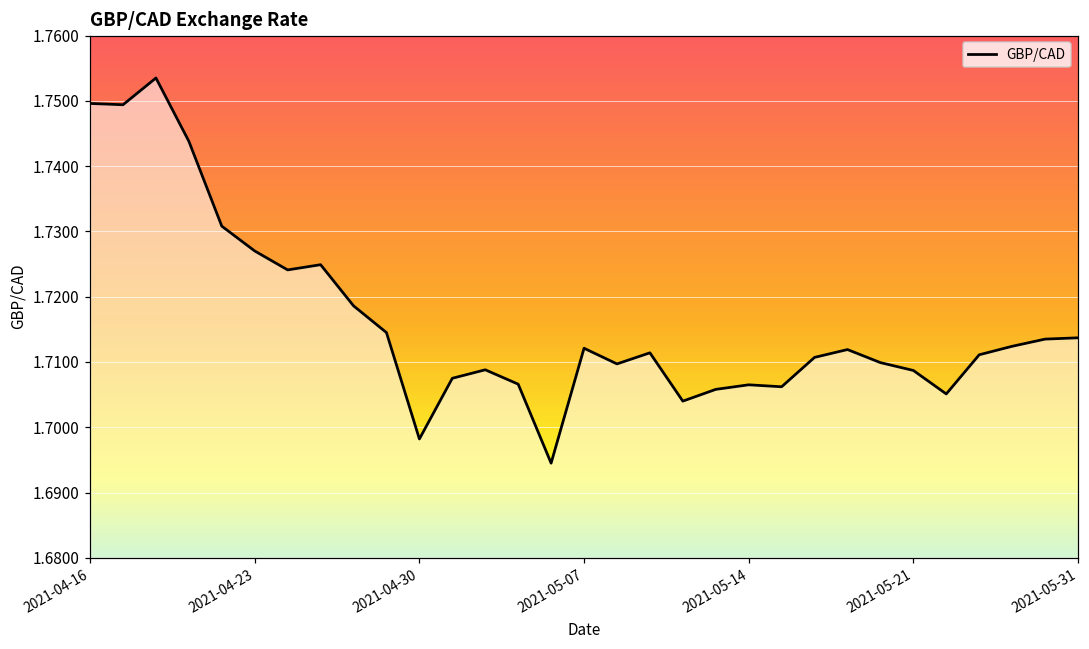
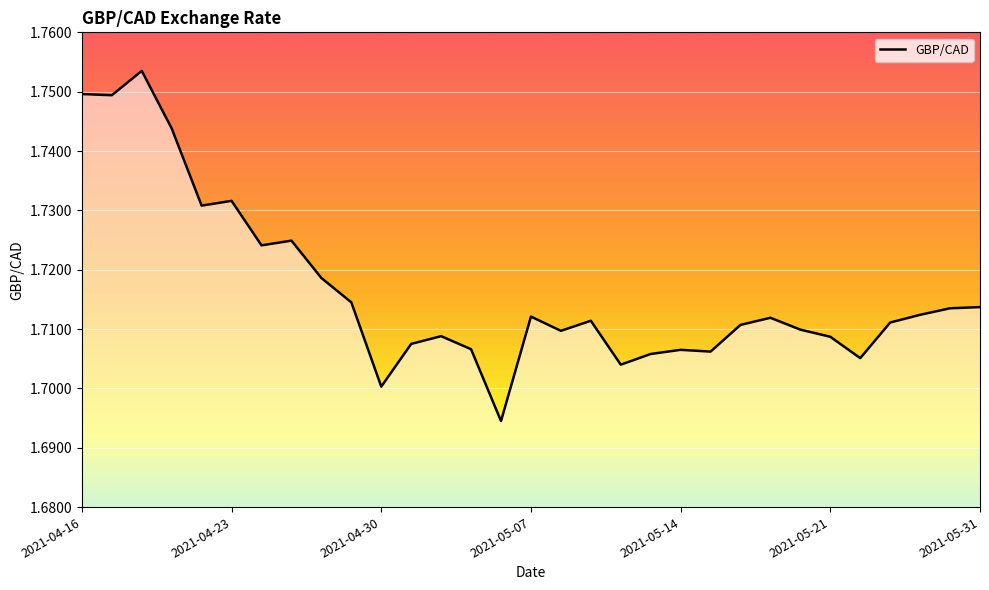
2021-04-23: 1.727 -> 1.732
2021-04-30: 1.698 -> 1.700
